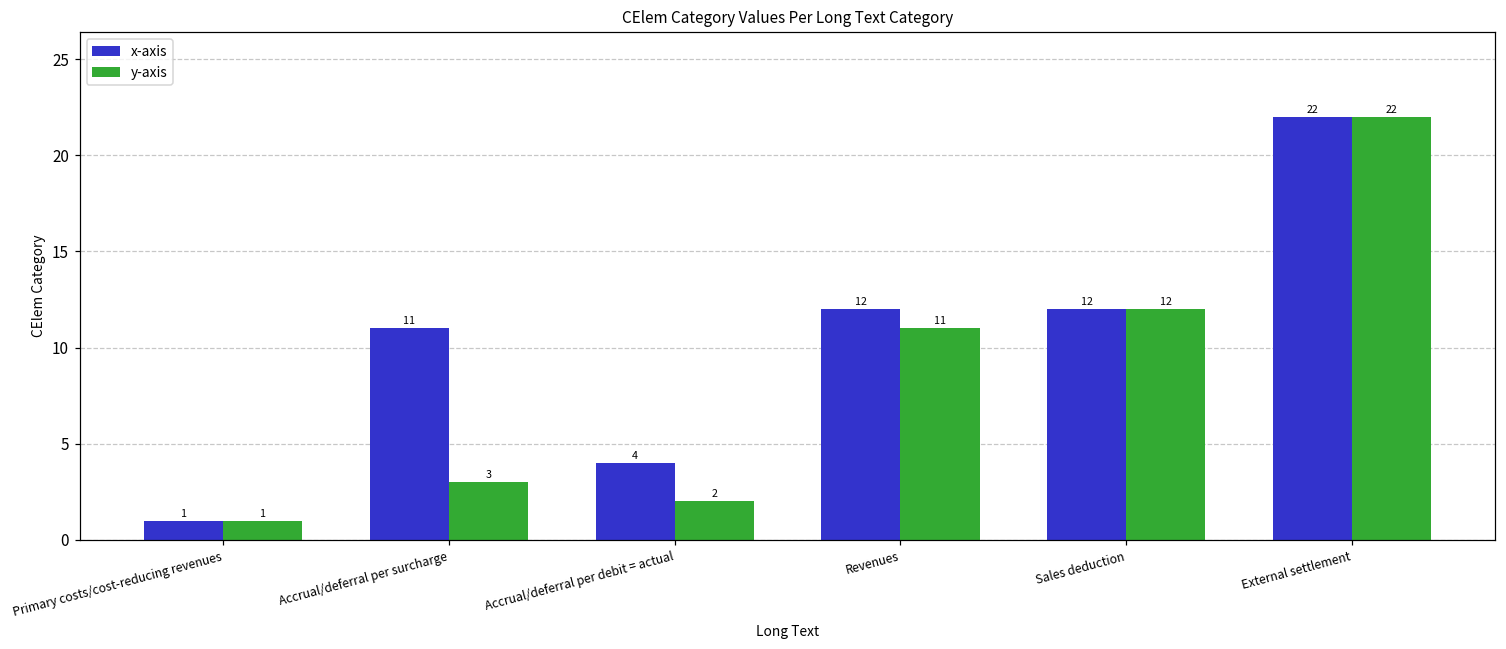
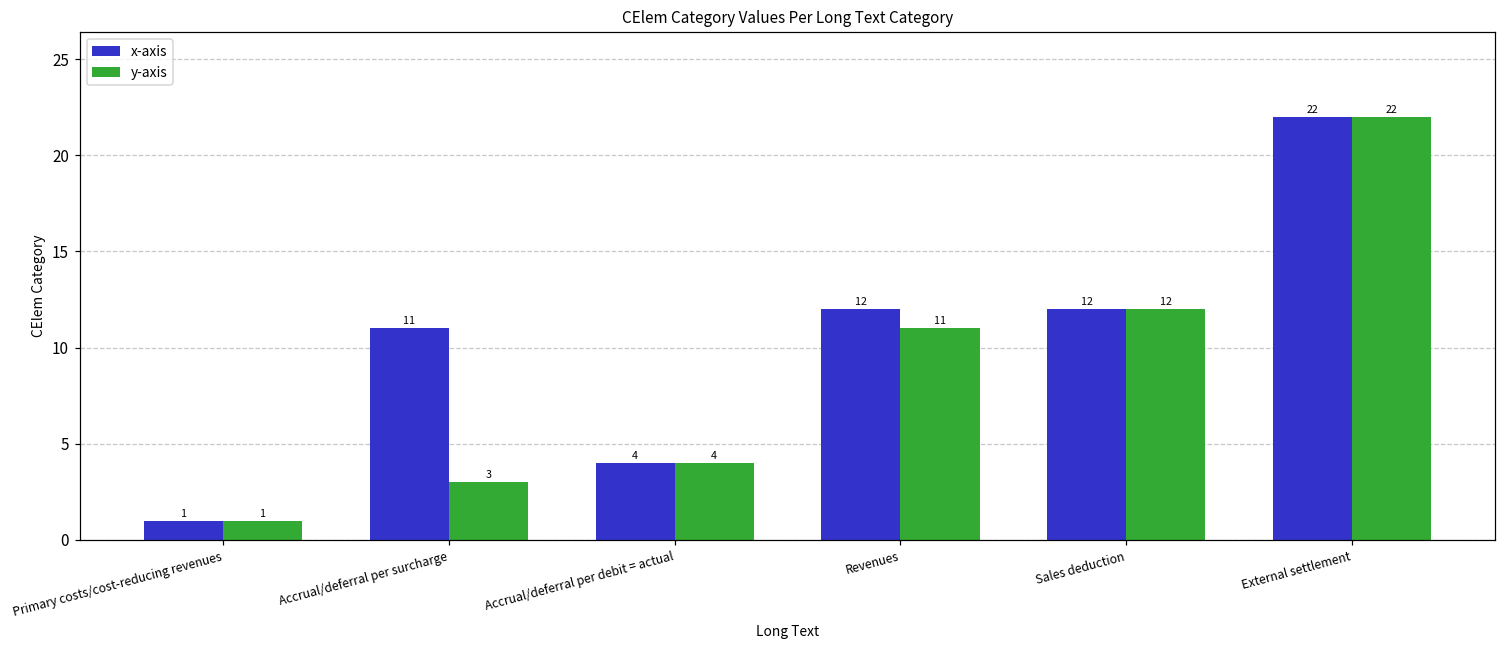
y-axis, Accrual/deferral per debit = actual: 2 -> 4
